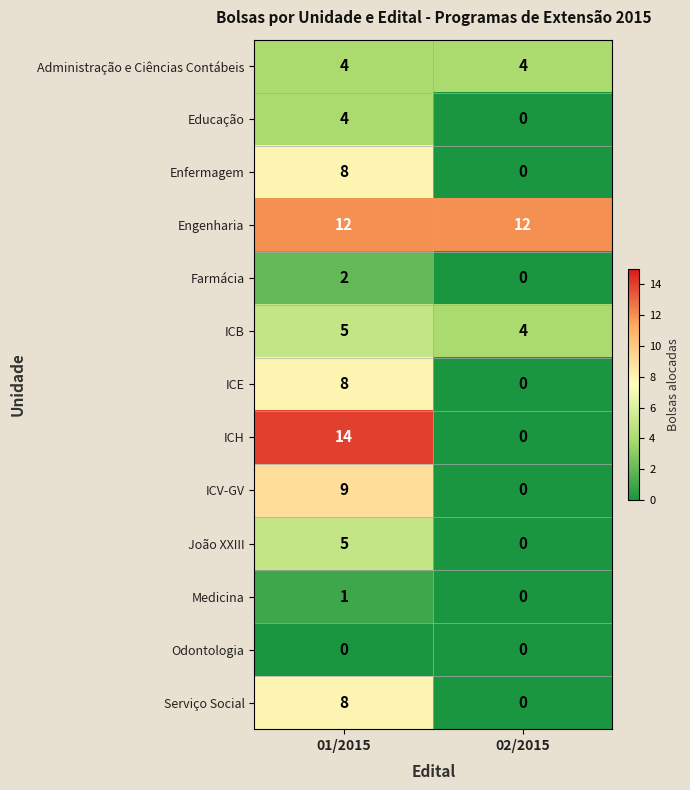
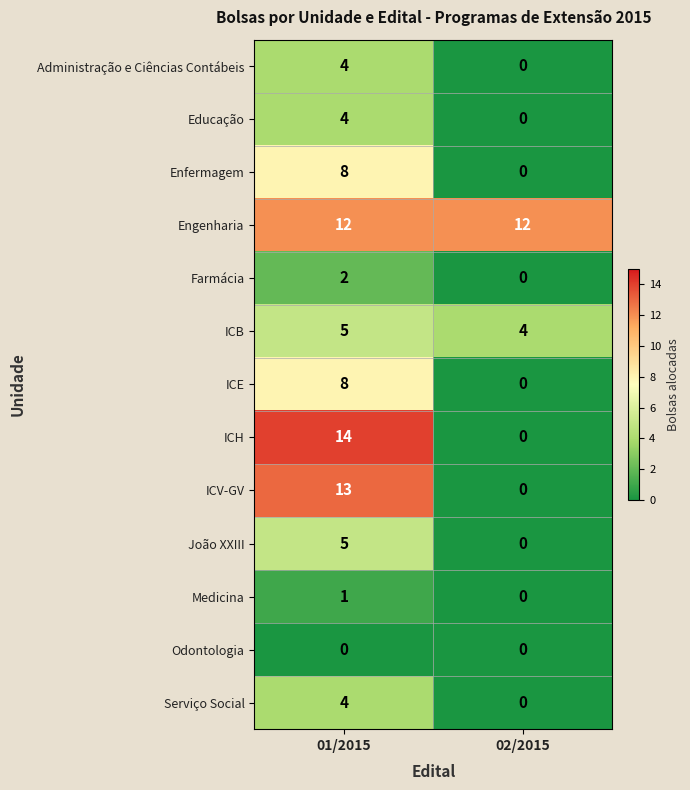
Administração e Ciências Contábeis, 02/2015: 4 -> 0
ICV-GV, 01/2015: 9 -> 13
Serviço Social, 01/2015: 8 -> 4
